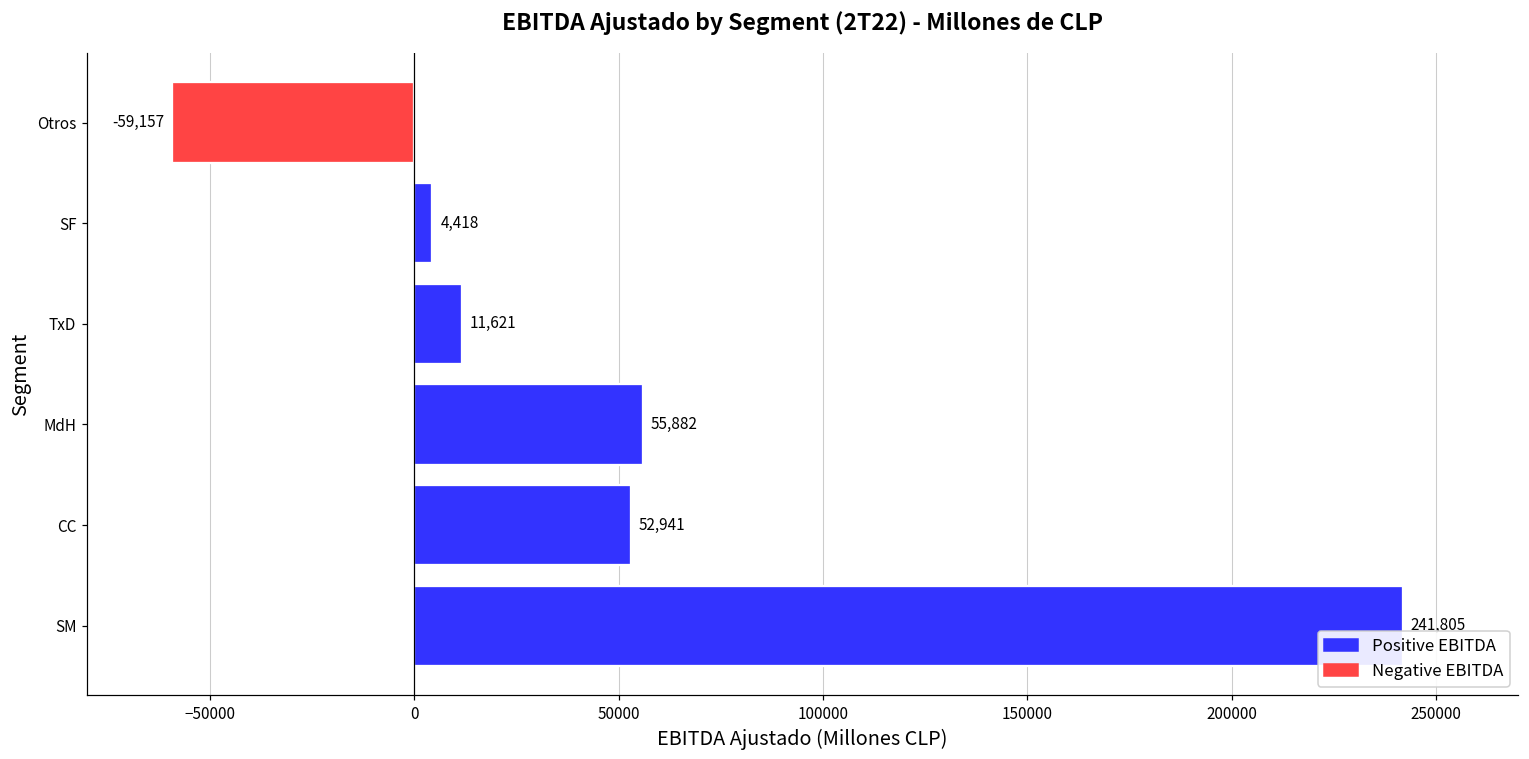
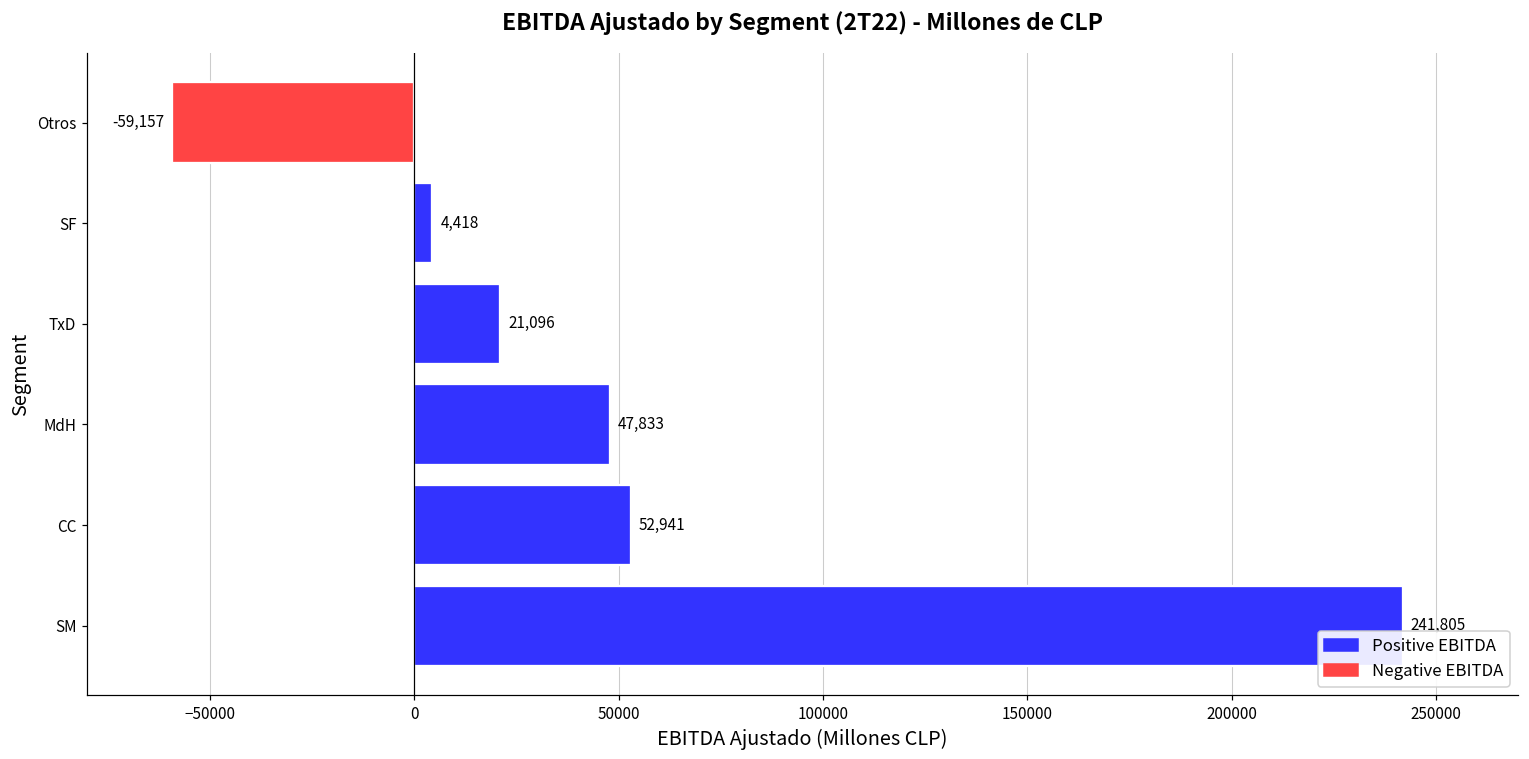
TxD: 11,621 -> 21,096
MdH: 55,882 -> 47,833
